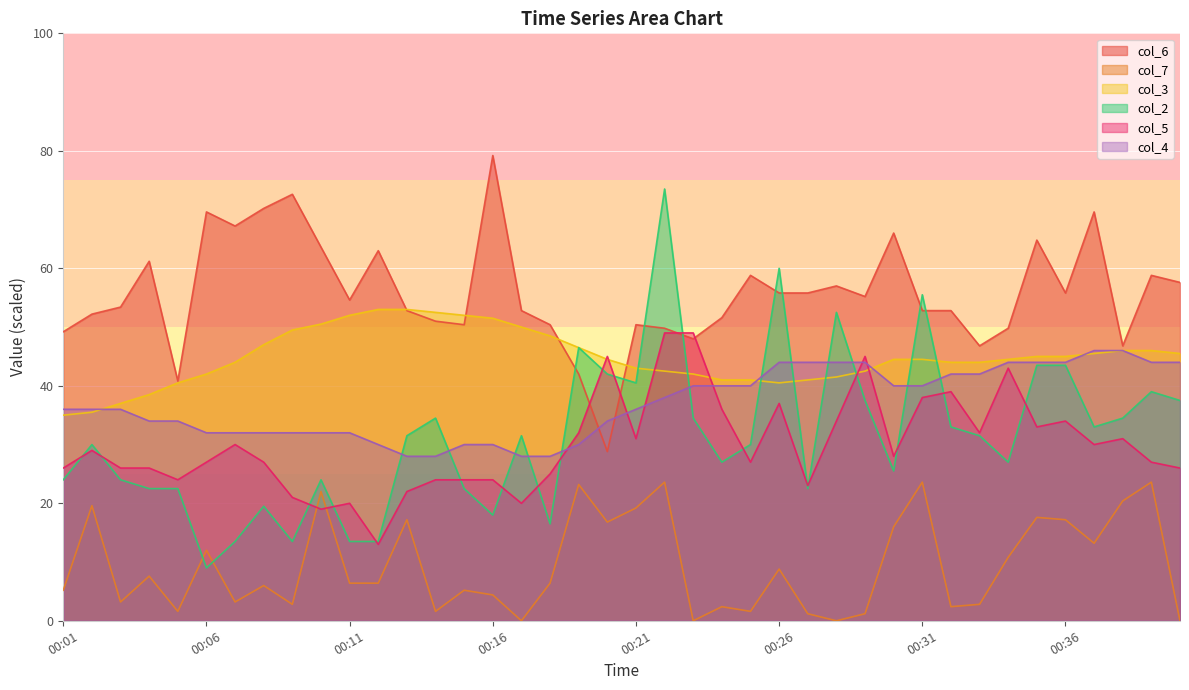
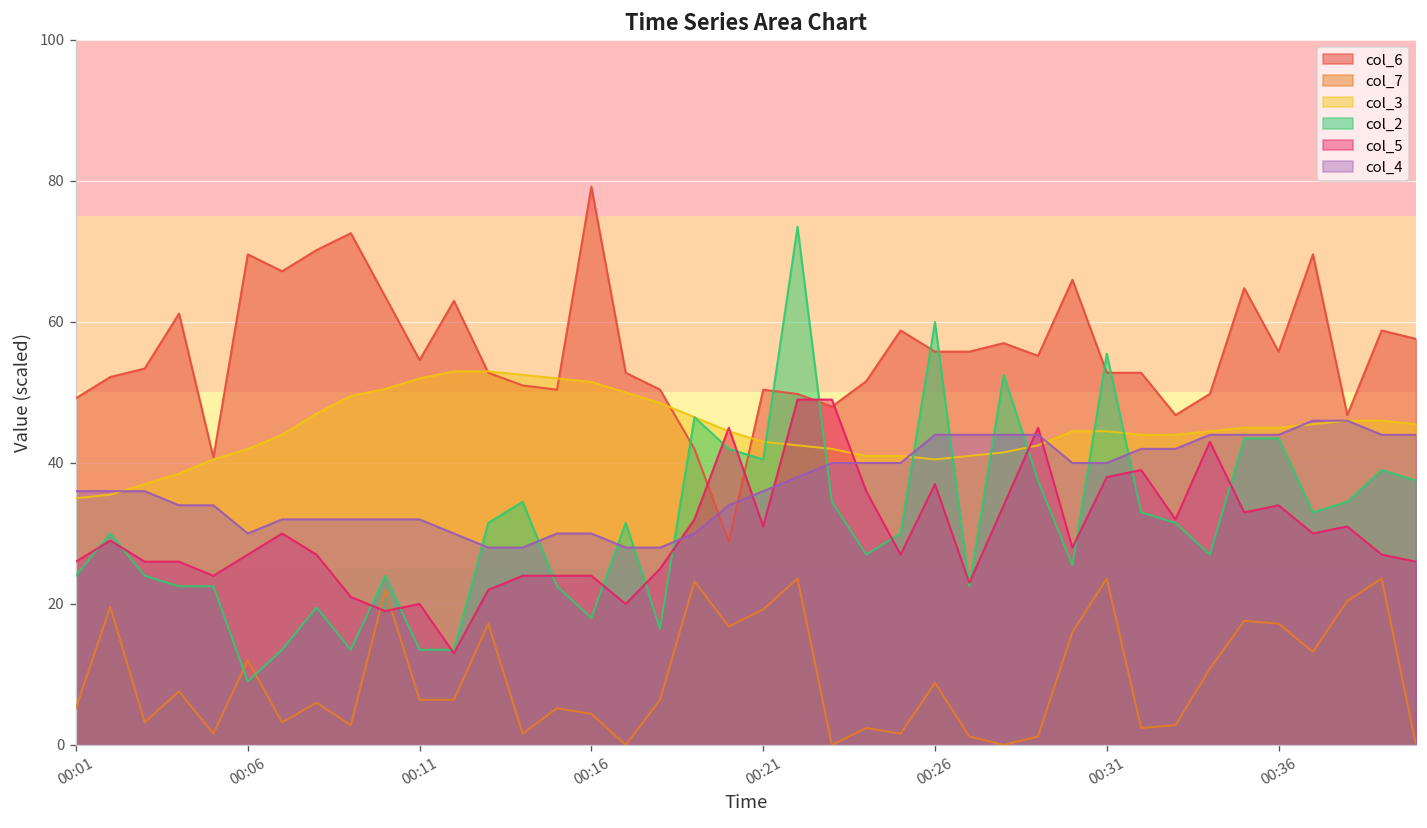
col_4, 00:06: 32 -> 30
